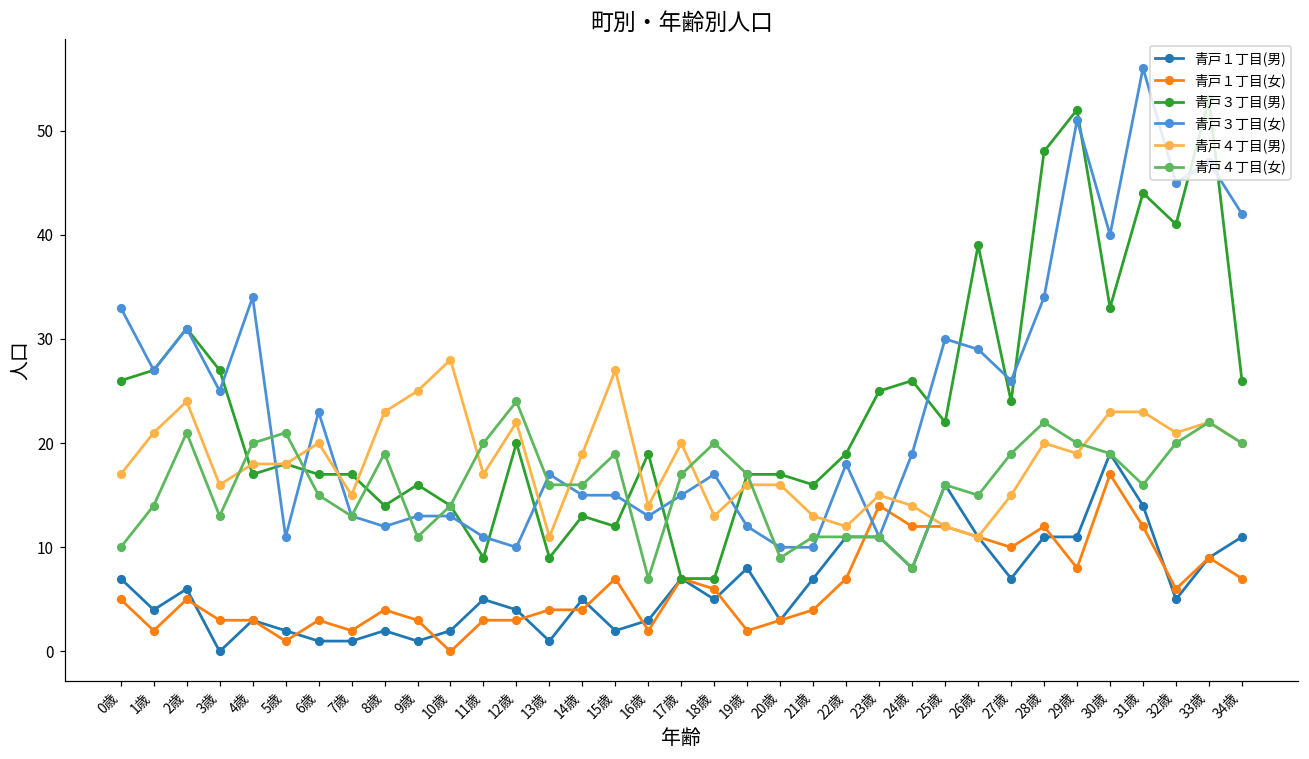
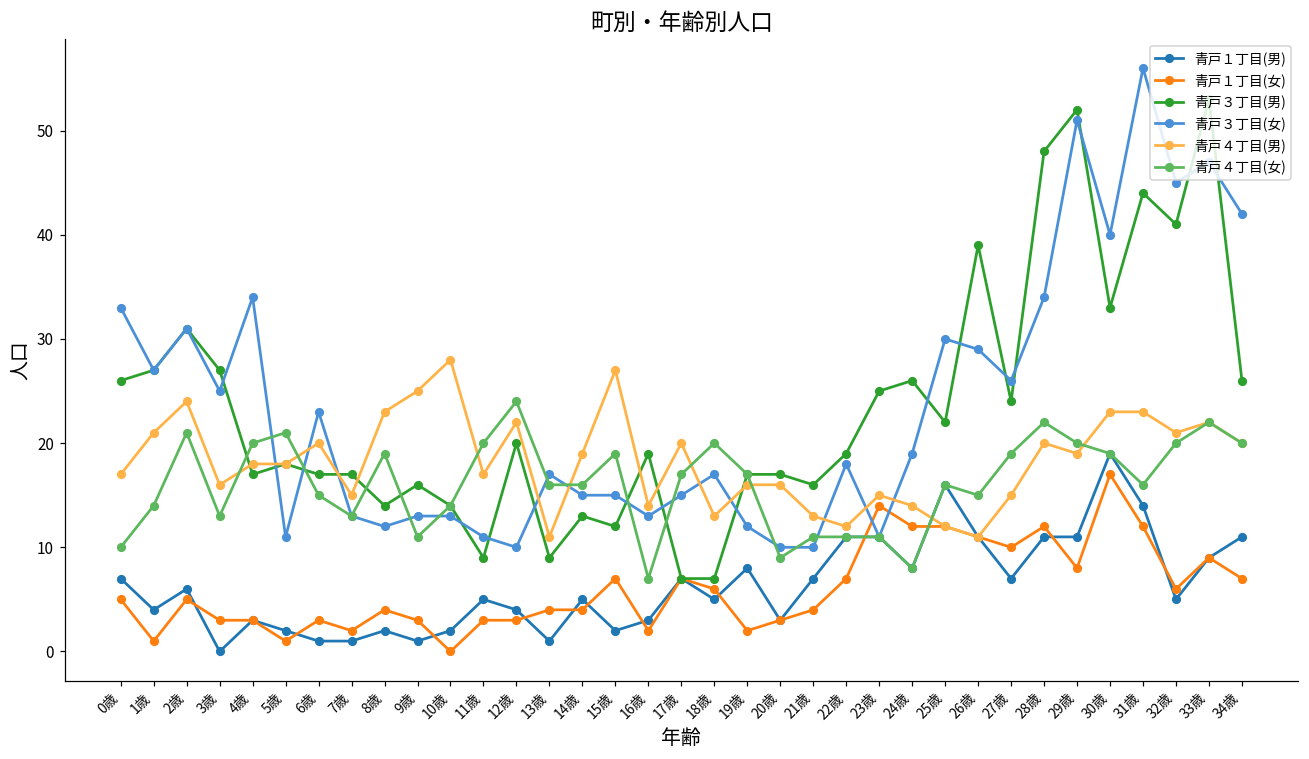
青戸１丁目(女), 1歳: 2 -> 1
